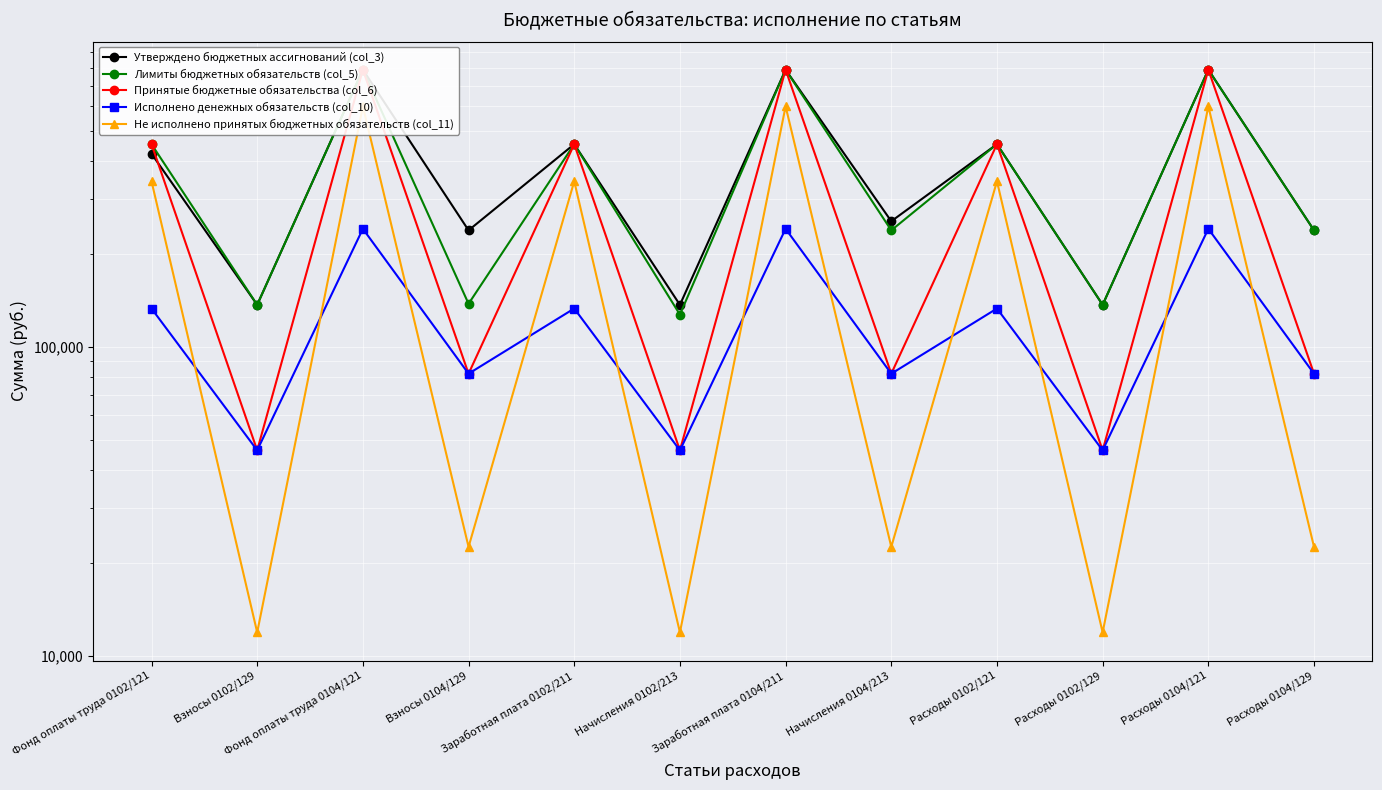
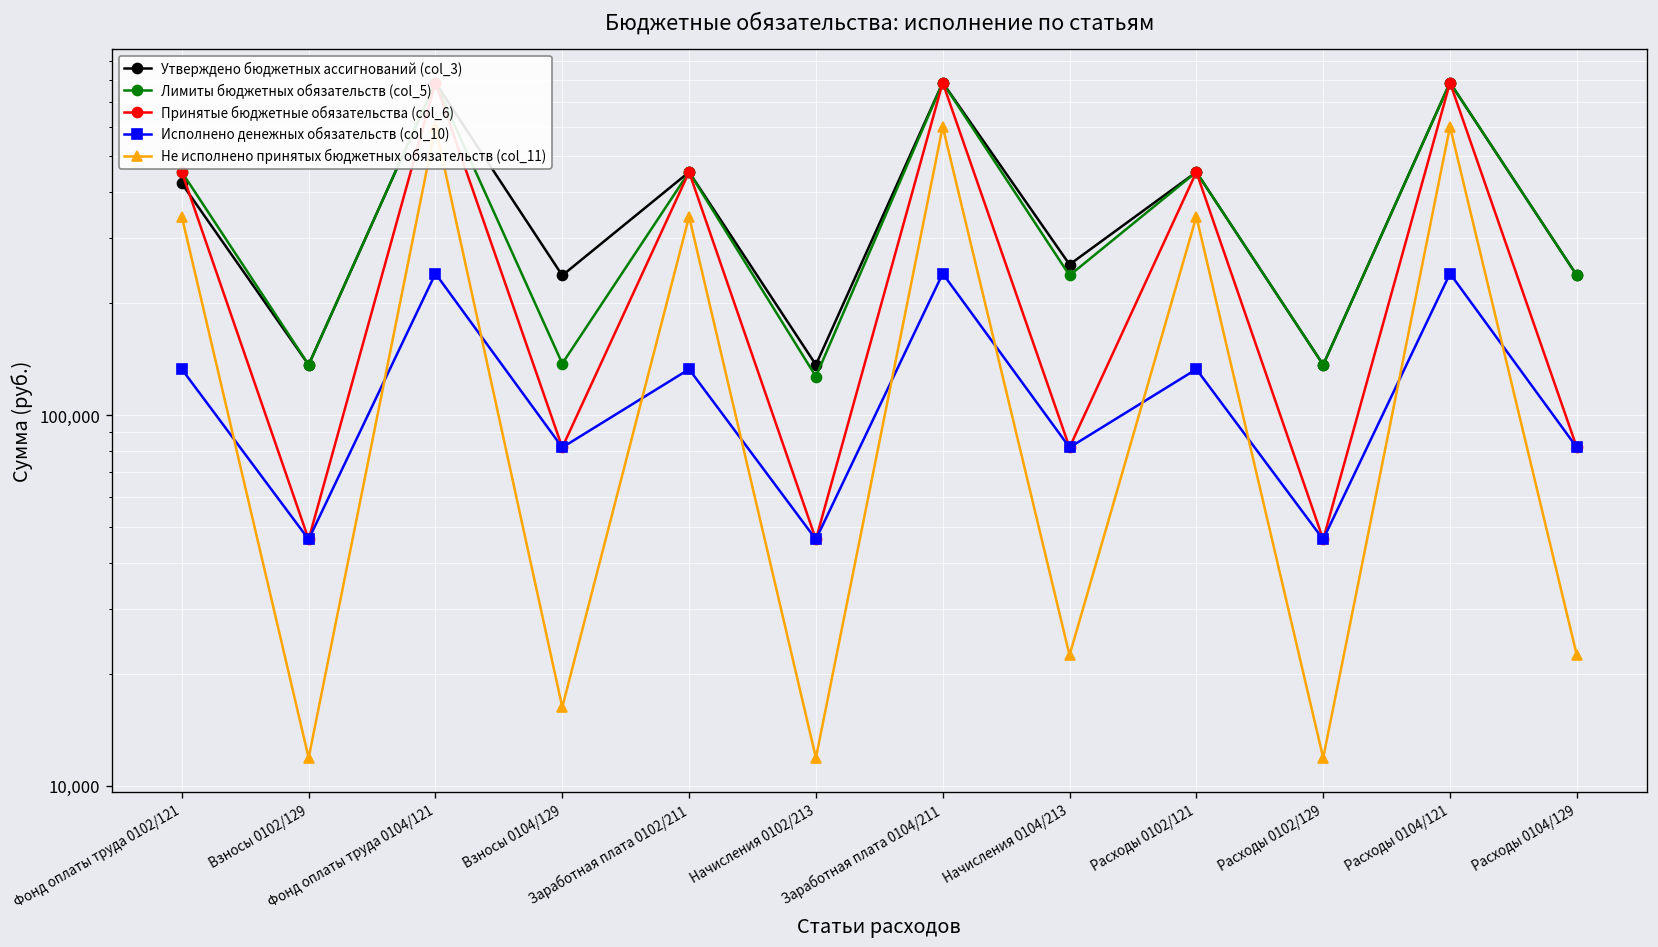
Не исполнено принятых бюджетных обязательств (col_11), Взносы 0104/129: 22,000 -> 16,000
